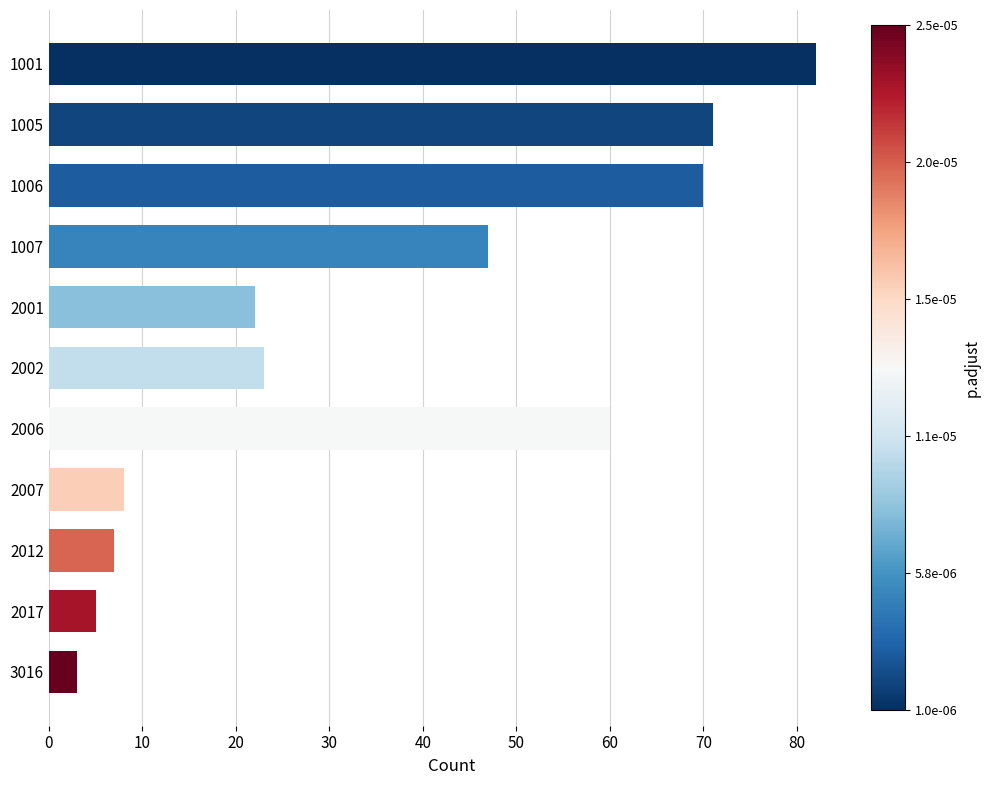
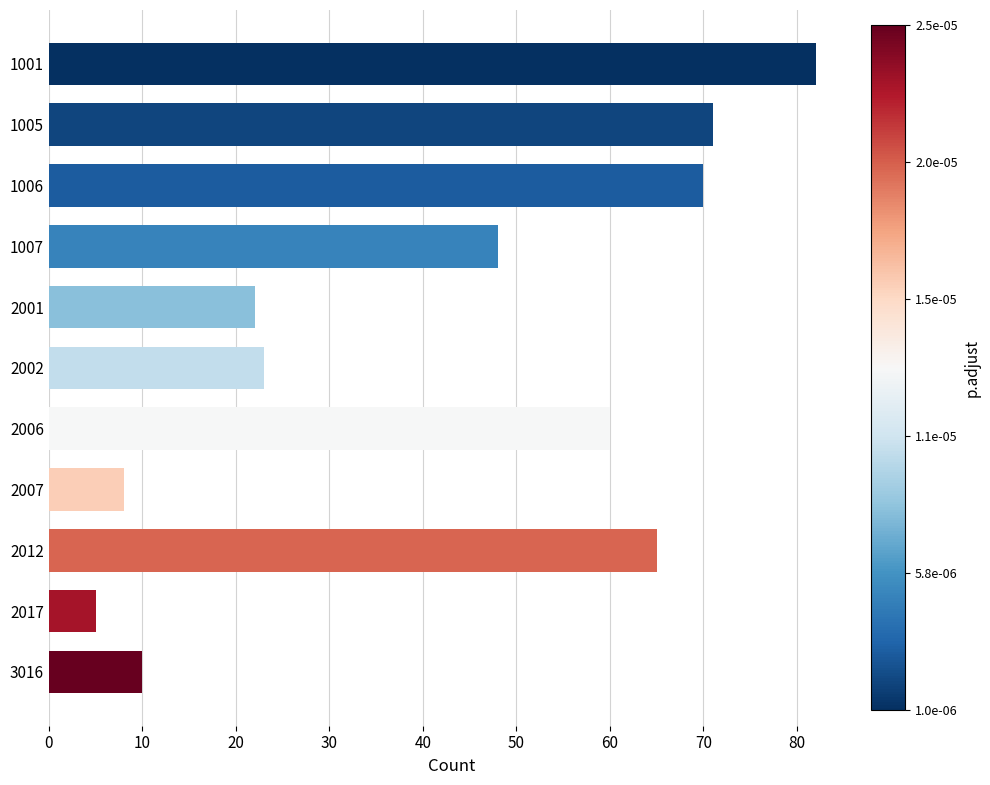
1007: 47 -> 48
2012: 7 -> 65
3016: 3 -> 10
